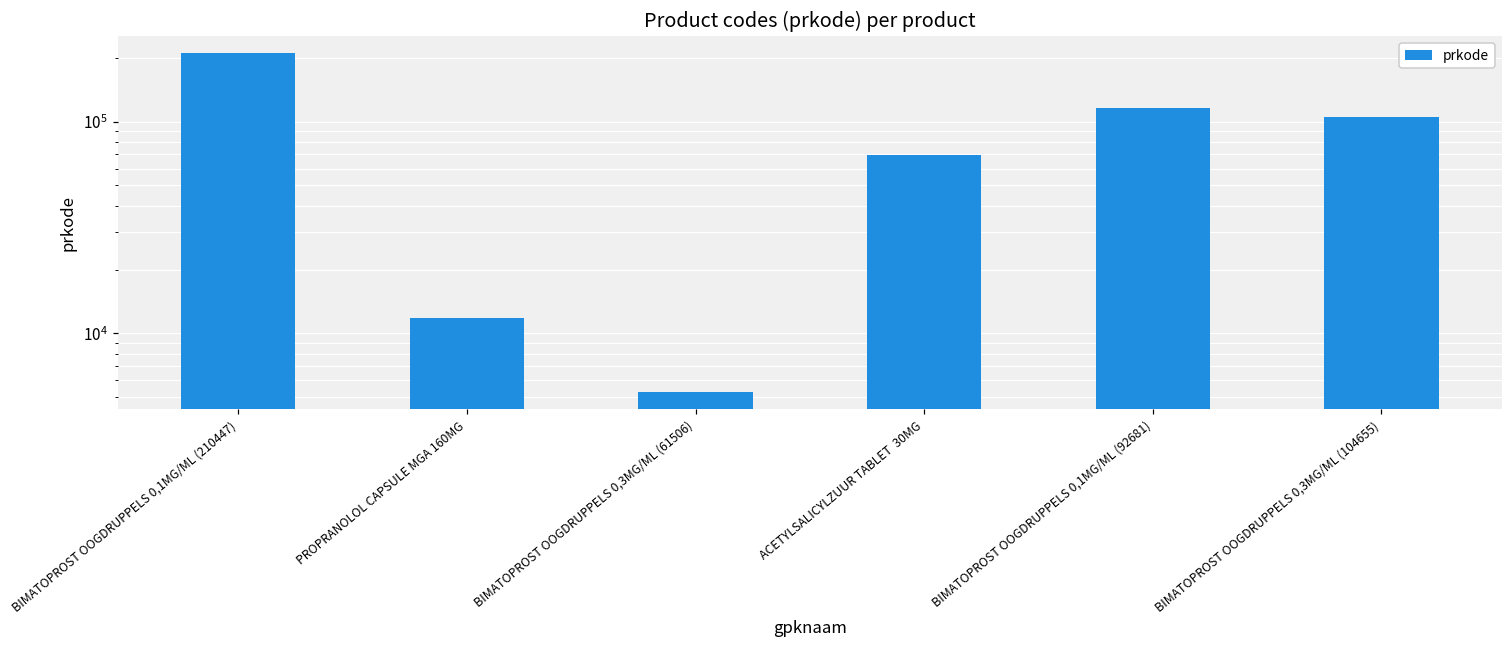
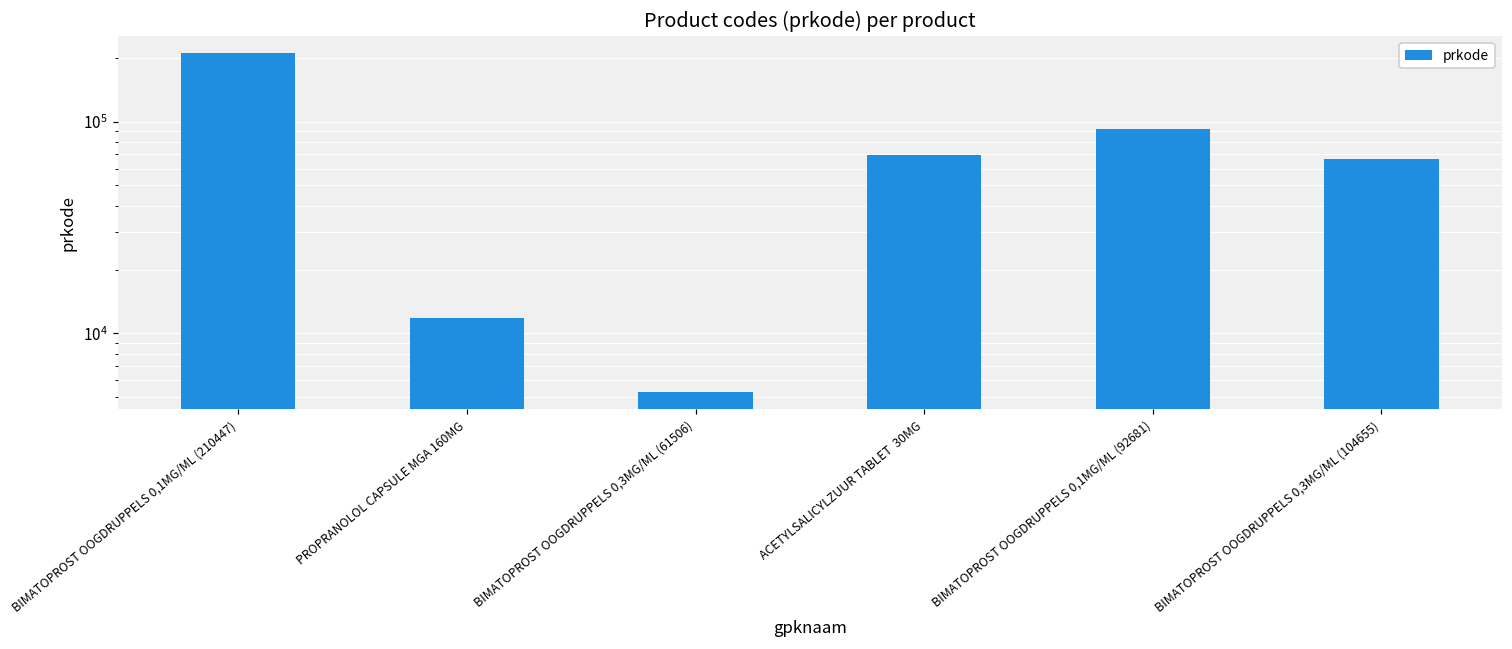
BIMATOPROST OOGDRUPPELS 0,1MG/ML (92681): 120000 -> 90000
BIMATOPROST OOGDRUPPELS 0,3MG/ML (104655): 100000 -> 67000
